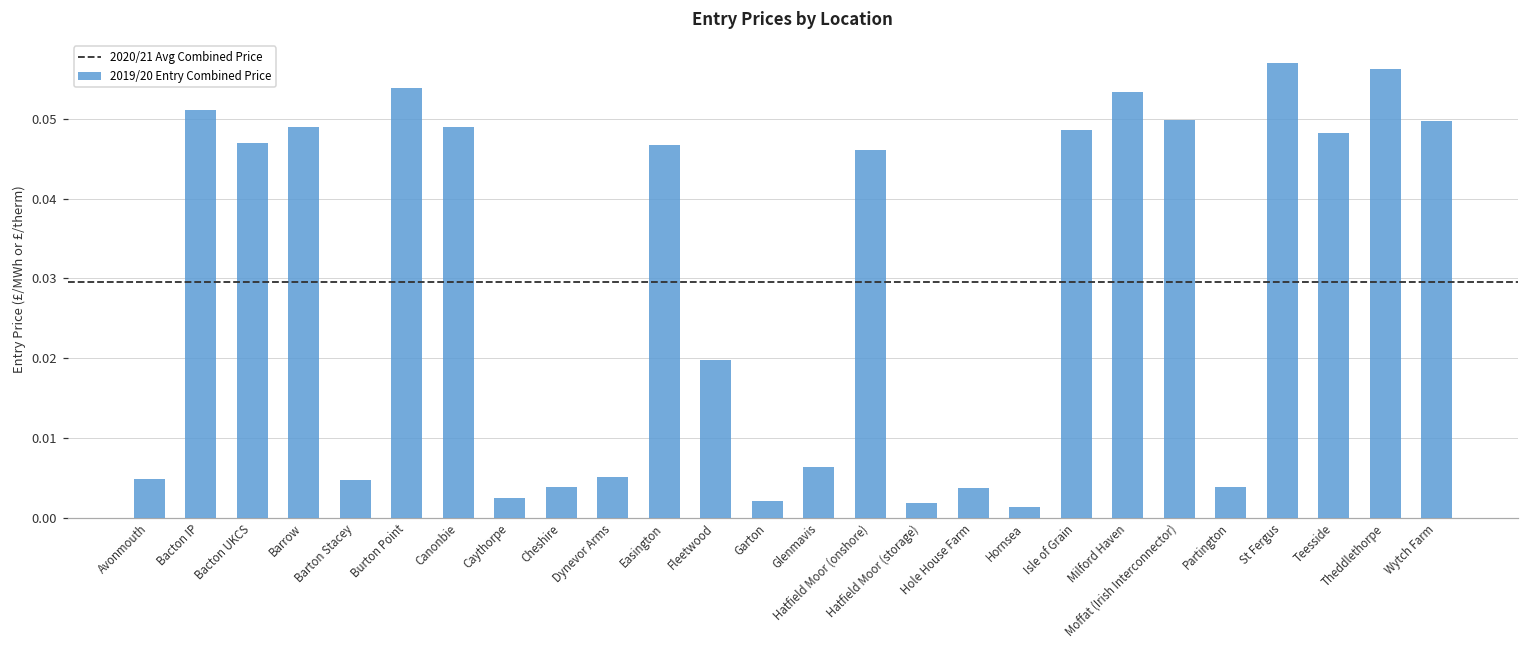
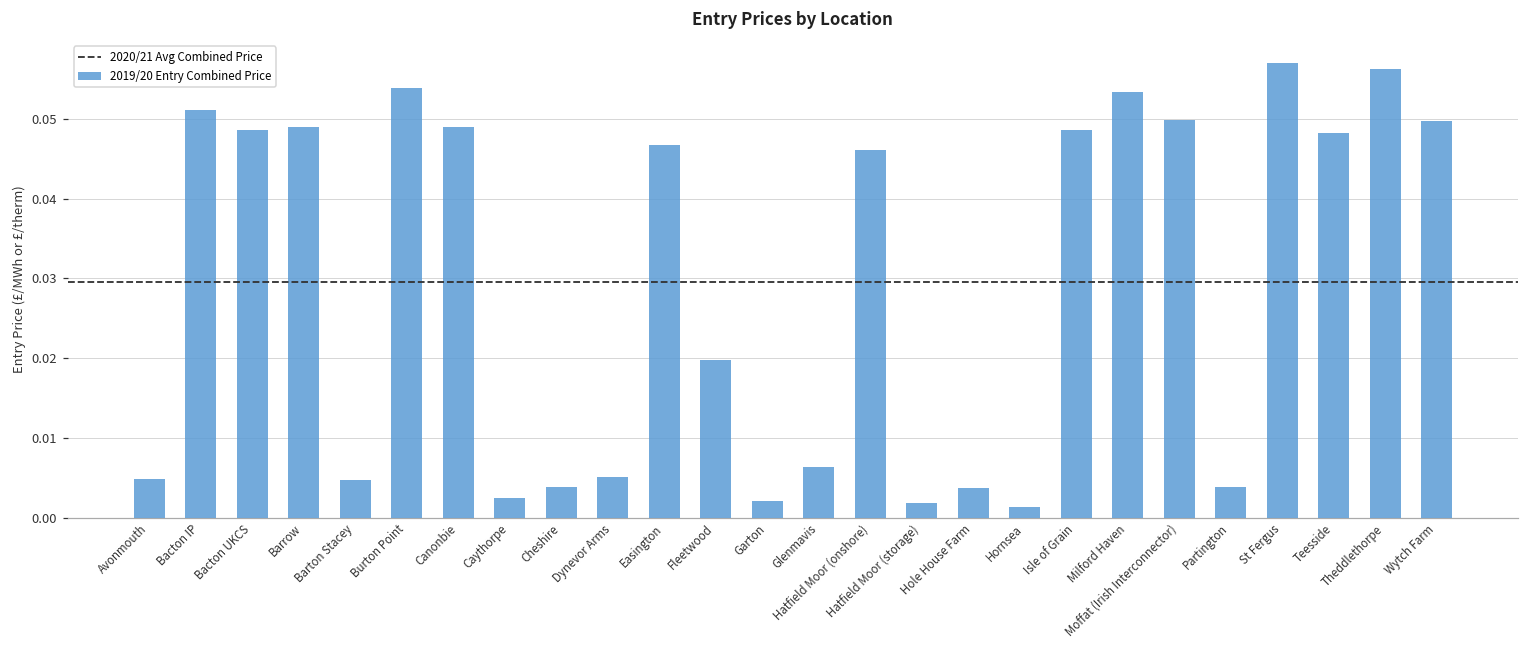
Bacton UKCS: 0.047 -> 0.049
